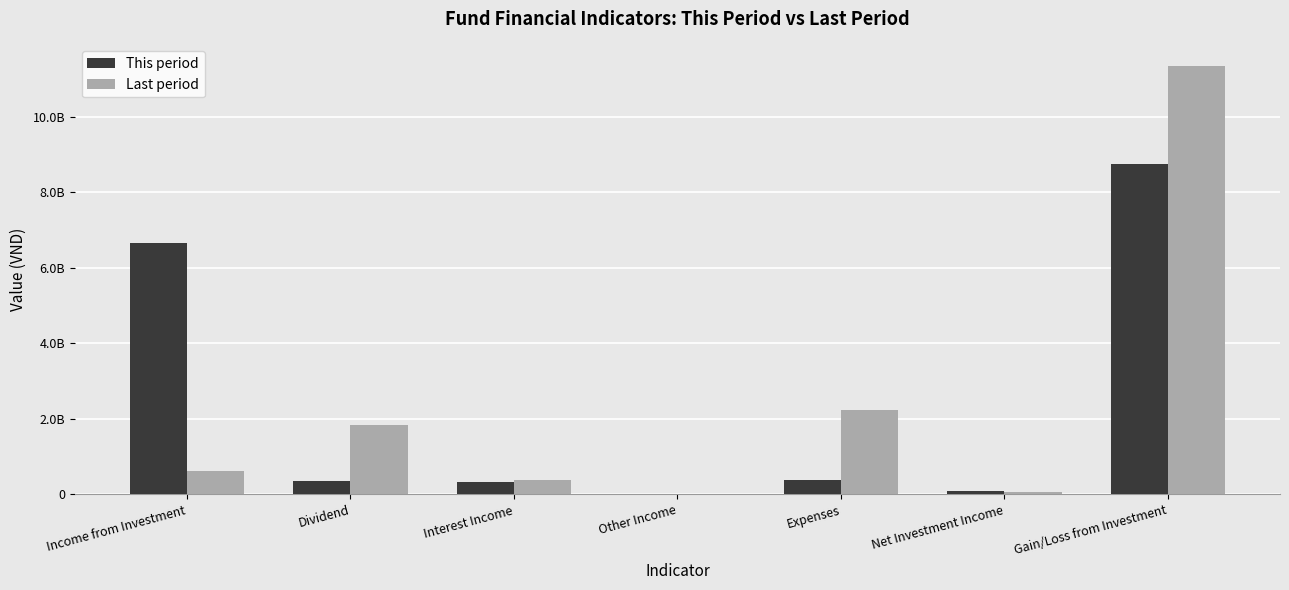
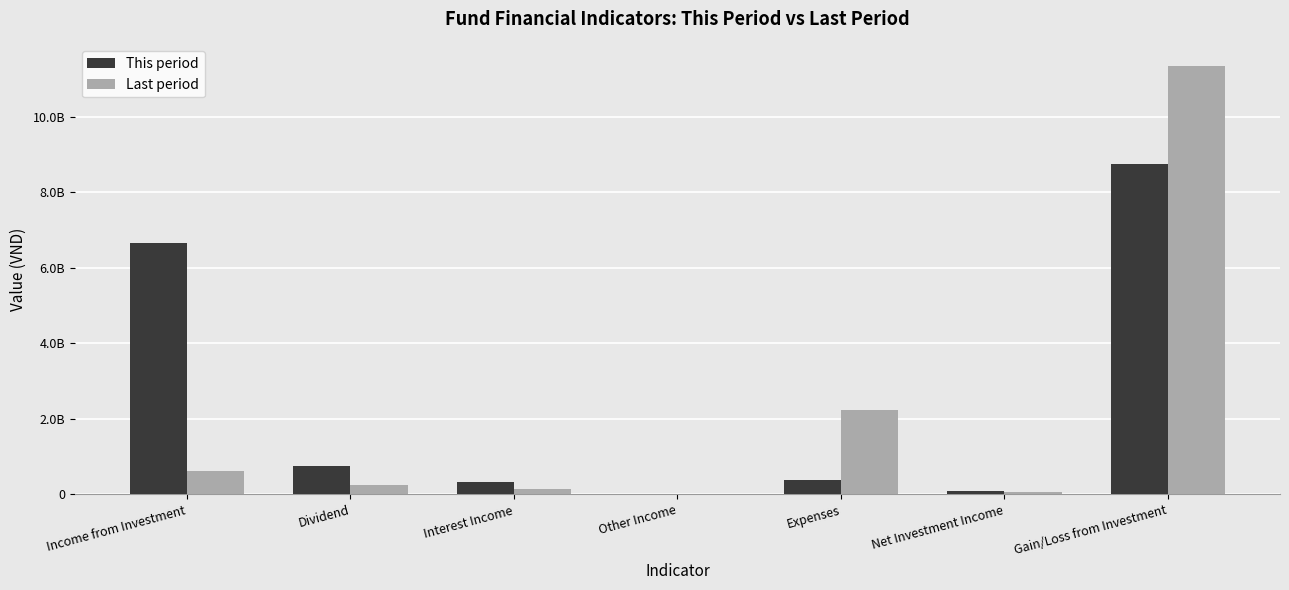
This period, Dividend: 400000000 -> 800000000
Last period, Dividend: 1800000000 -> 300000000
Last period, Interest Income: 400000000 -> 100000000
